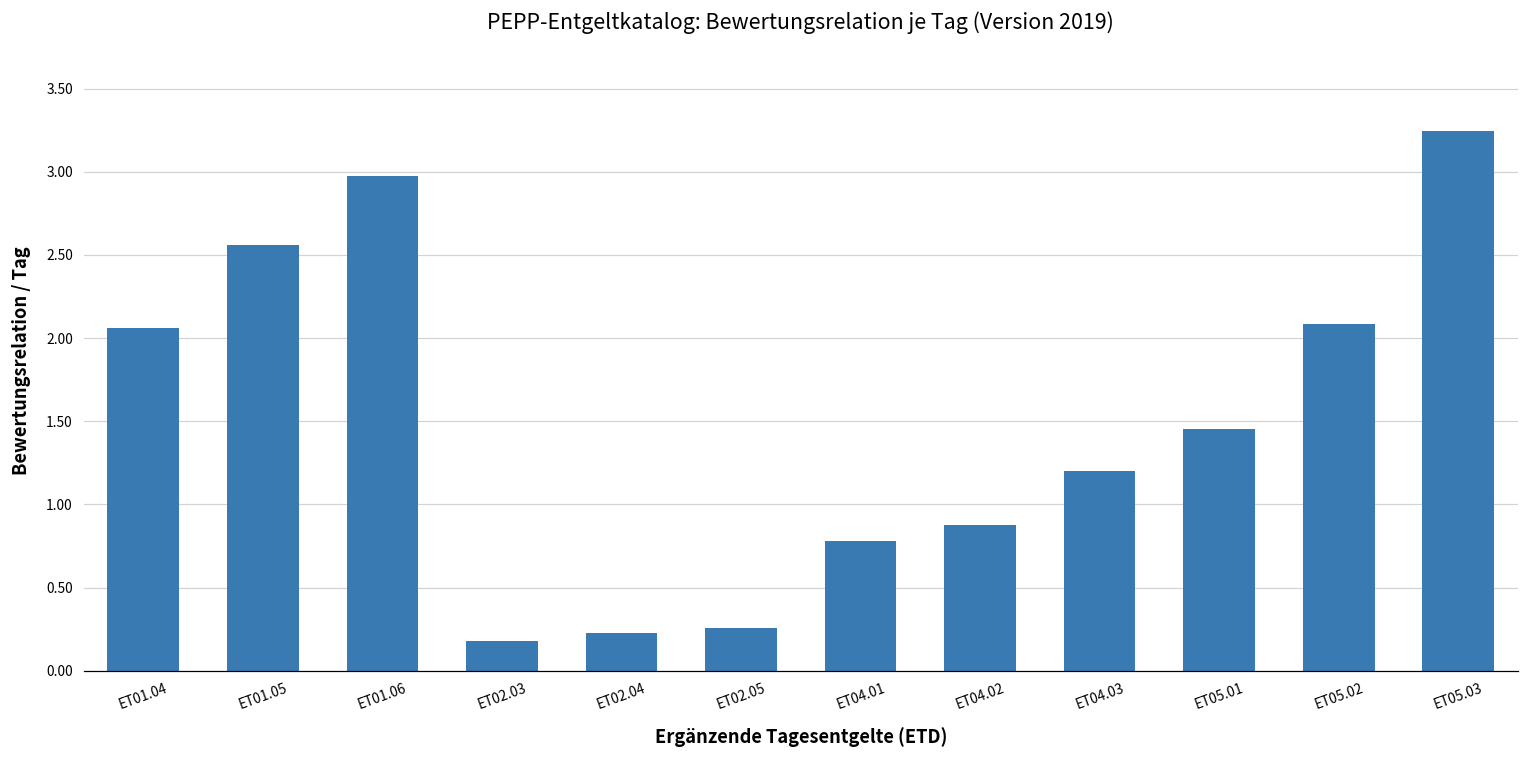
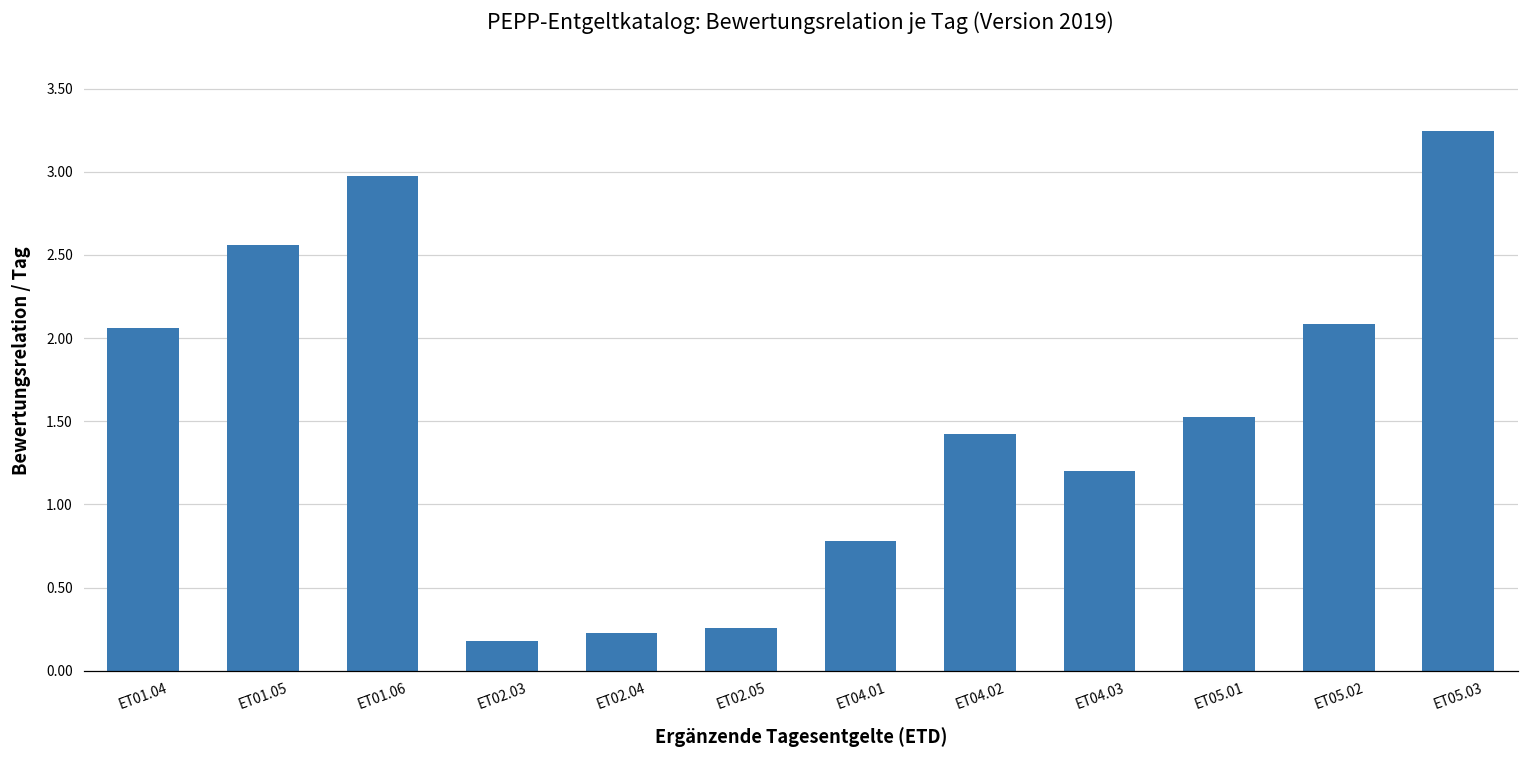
ET04.02: 0.88 -> 1.42
ET05.01: 1.45 -> 1.52
